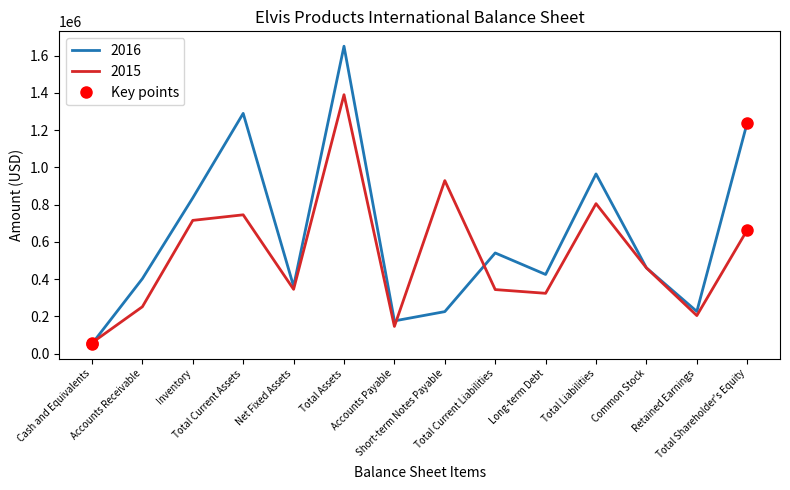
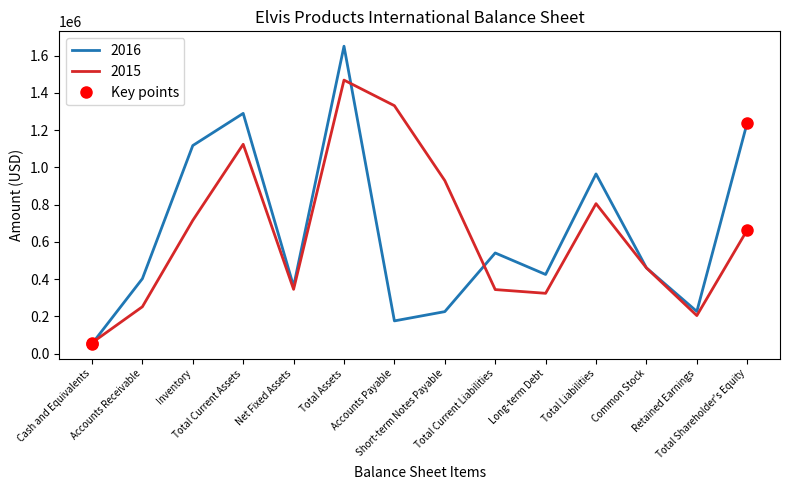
2016, Inventory: 840000 -> 1120000
2015, Total Current Assets: 750000 -> 1120000
2015, Total Assets: 1390000 -> 1470000
2015, Accounts Payable: 150000 -> 1330000
